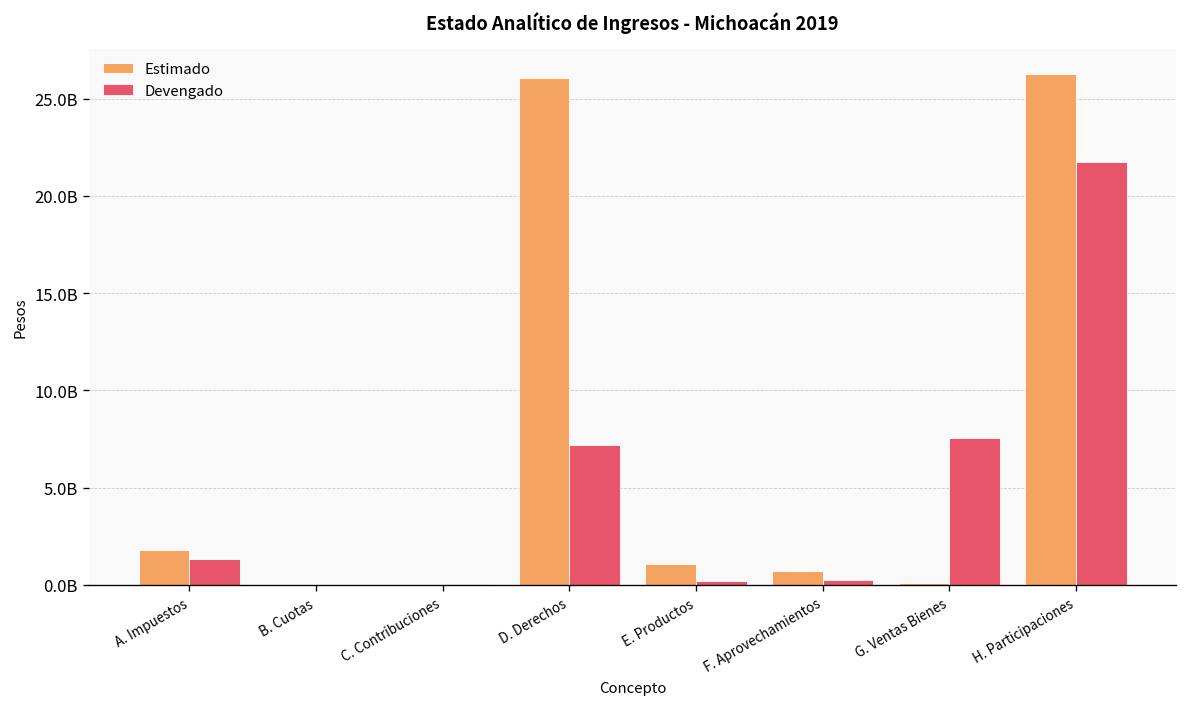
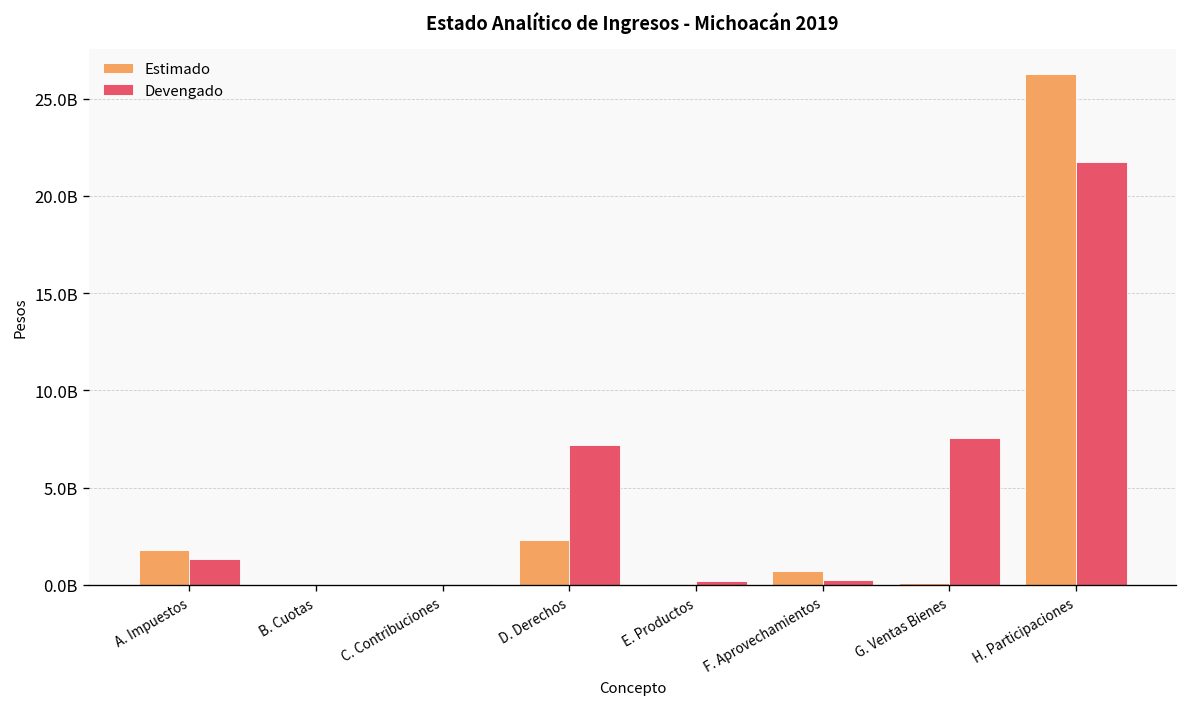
Estimado, D. Derechos: 26000000000 -> 2300000000
Estimado, E. Productos: 1100000000 -> 0
